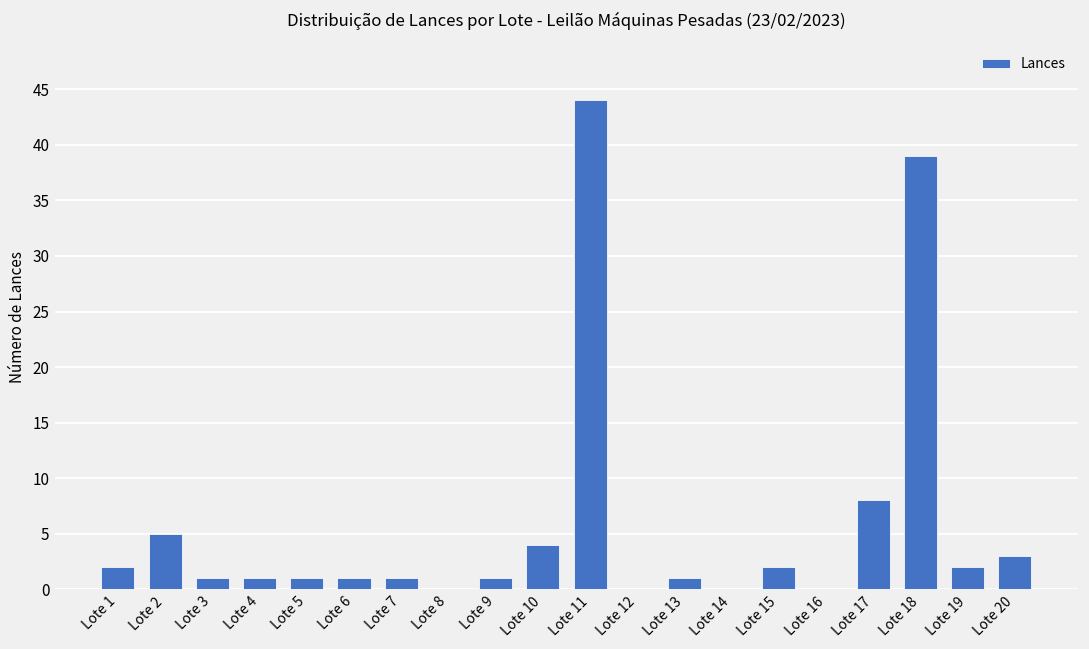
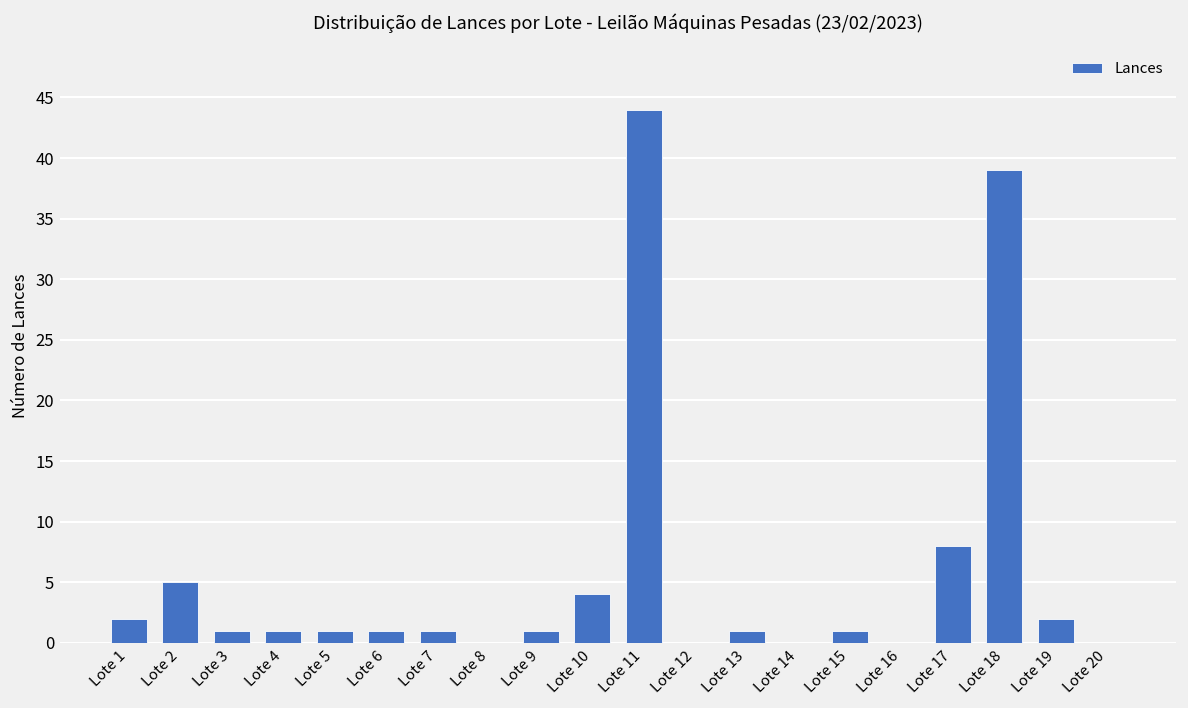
Lote 15: 2 -> 1
Lote 20: 3 -> 0
